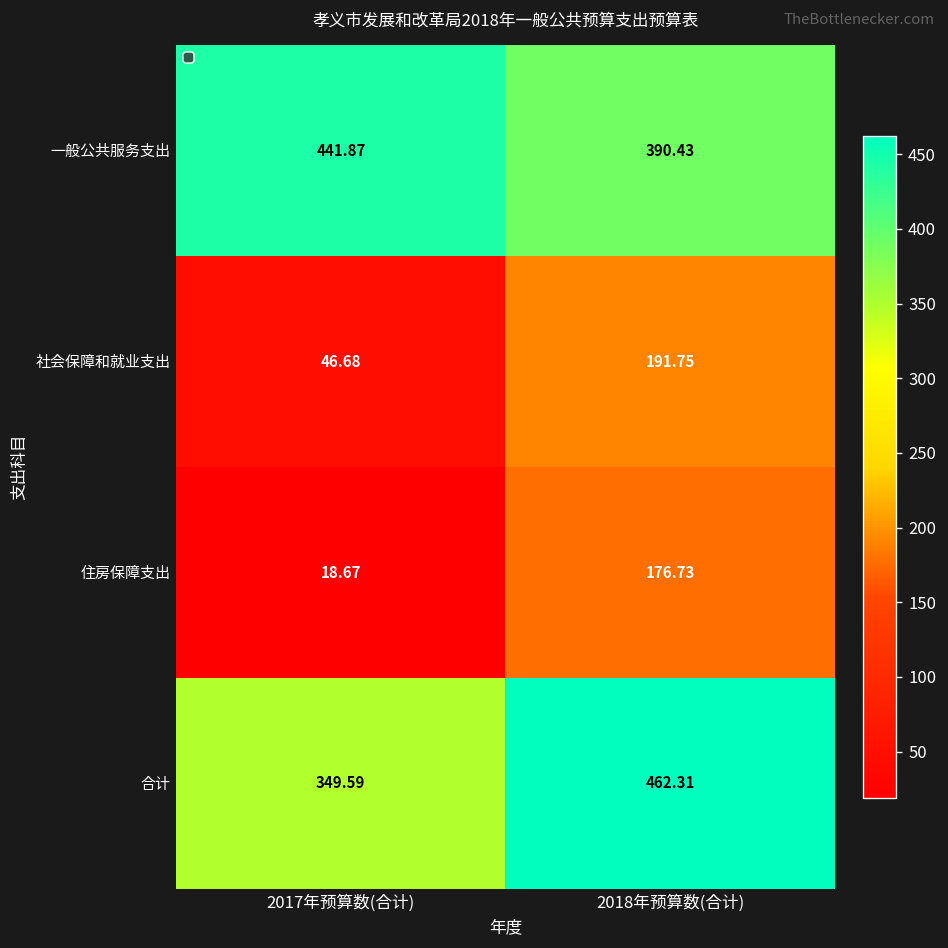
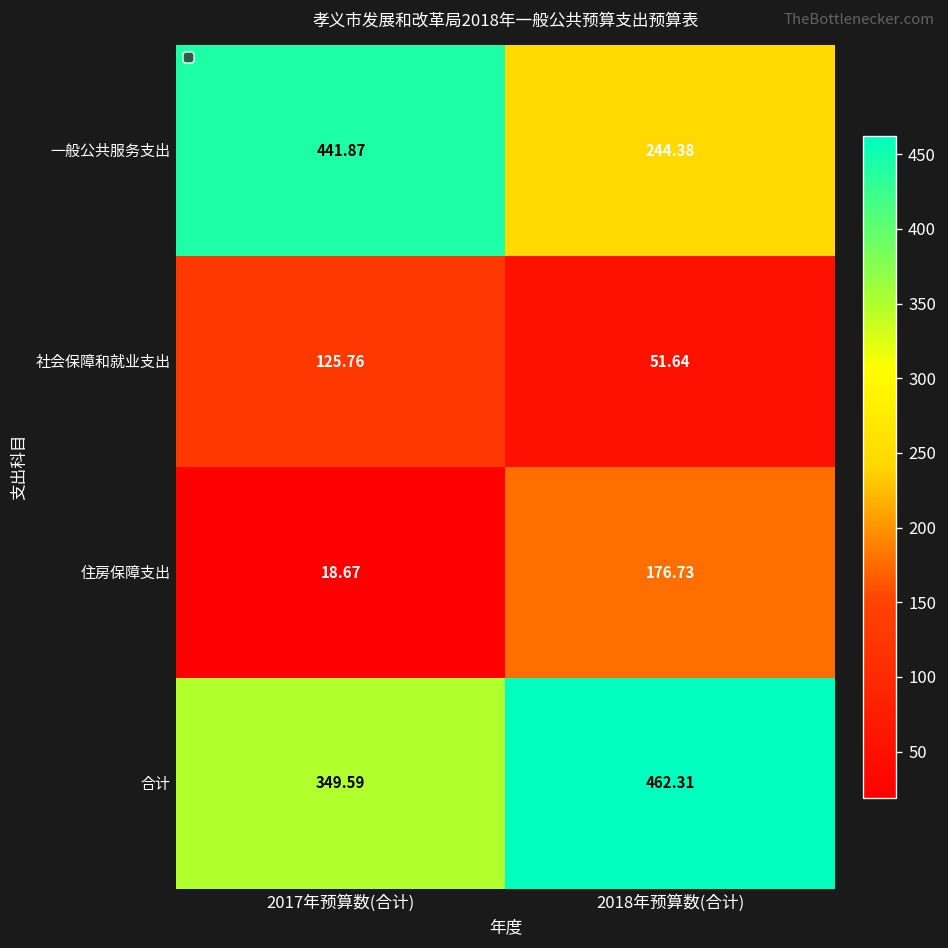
一般公共服务支出, 2018年预算数(合计): 390.43 -> 244.38
社会保障和就业支出, 2017年预算数(合计): 46.68 -> 125.76
社会保障和就业支出, 2018年预算数(合计): 191.75 -> 51.64
